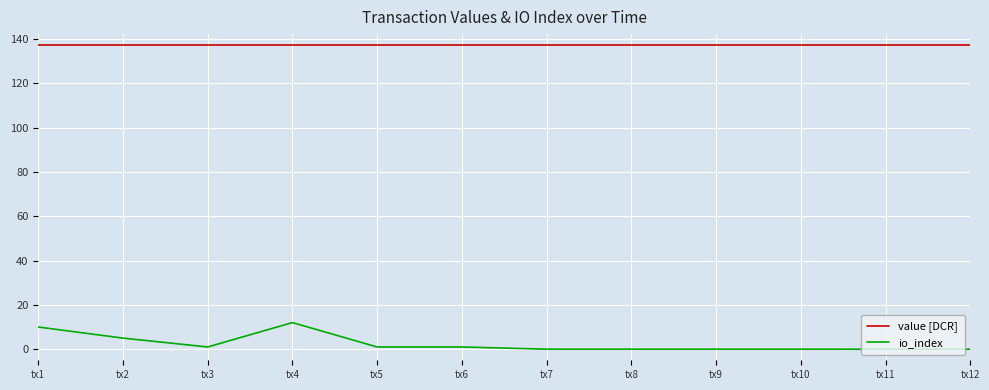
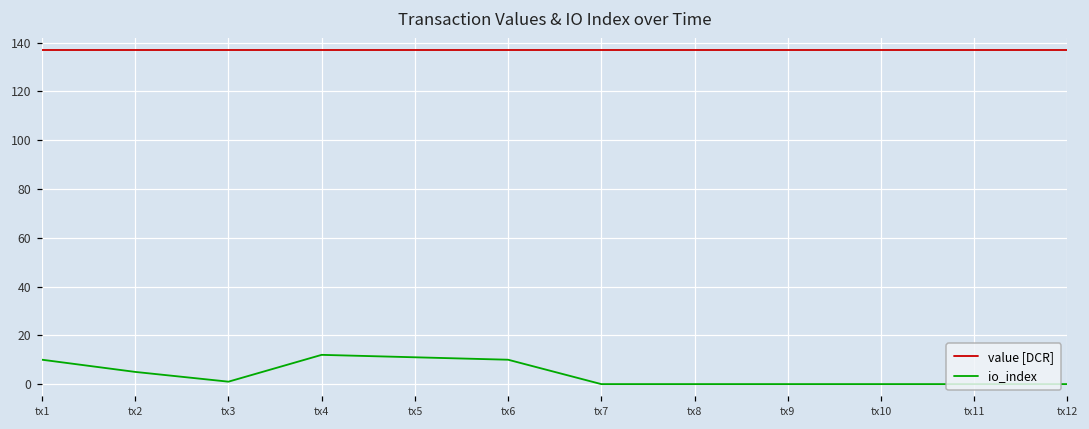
io_index, tx5: 1 -> 11
io_index, tx6: 1 -> 10
